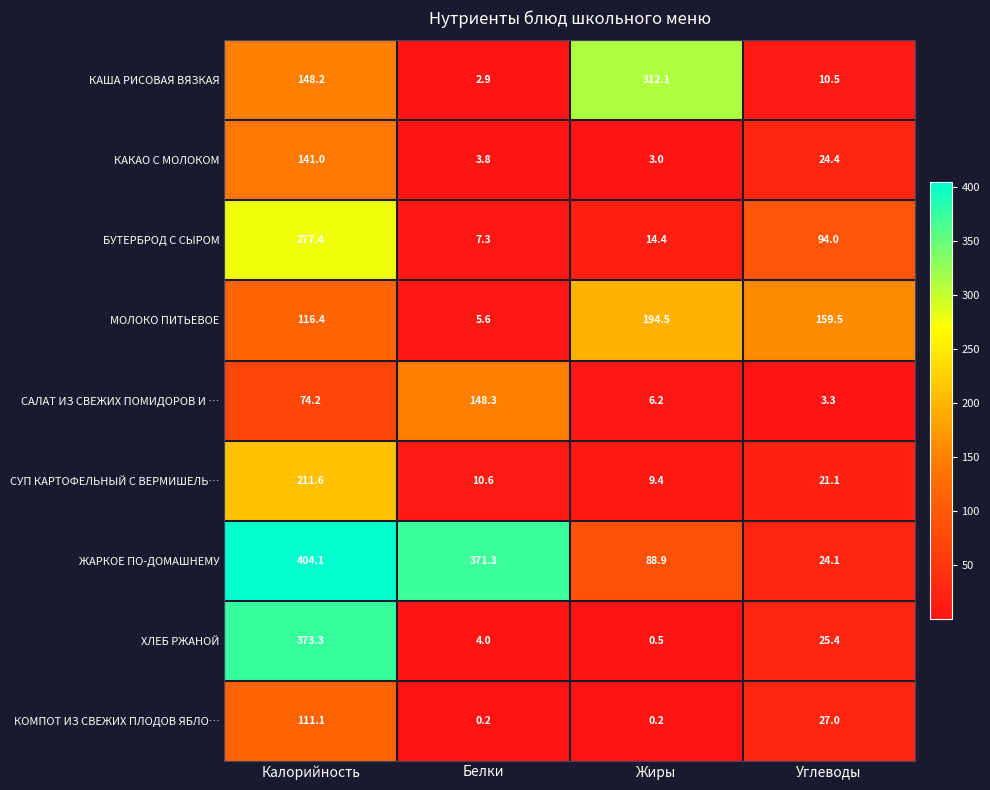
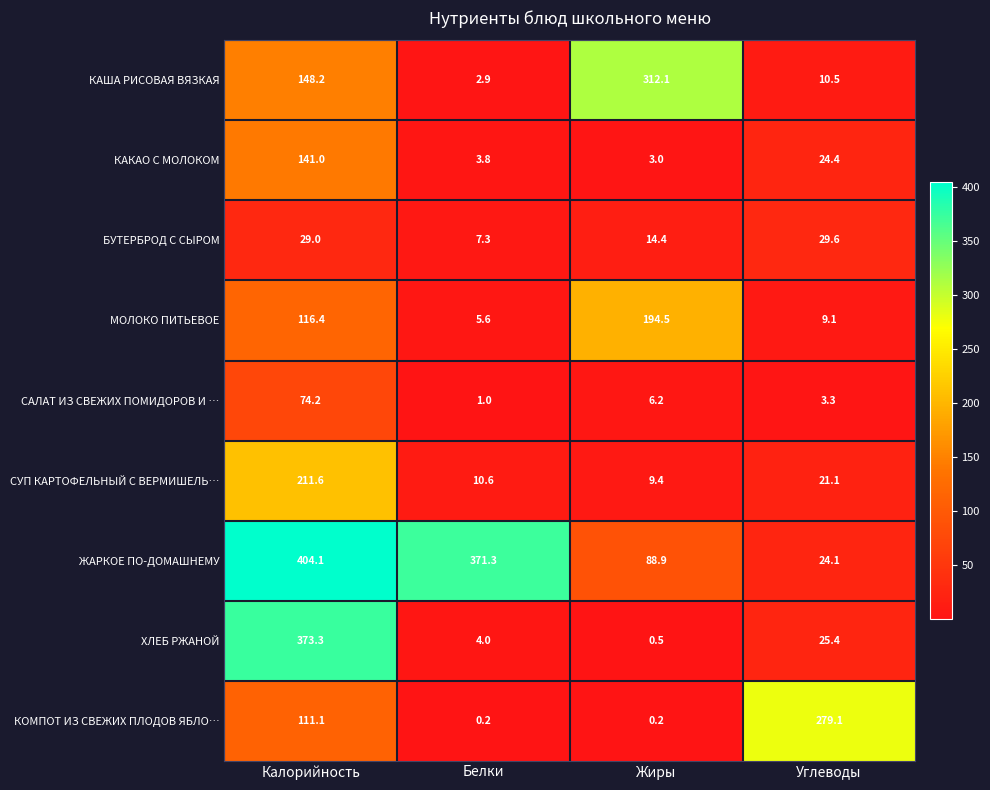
БУТЕРБРОД С СЫРОМ, Калорийность: 277.4 -> 29.0
БУТЕРБРОД С СЫРОМ, Углеводы: 94.0 -> 29.6
МОЛОКО ПИТЬЕВОЕ, Углеводы: 159.5 -> 9.1
САЛАТ ИЗ СВЕЖИХ ПОМИДОРОВ И …, Белки: 148.3 -> 1.0
КОМПОТ ИЗ СВЕЖИХ ПЛОДОВ ЯБЛО…, Углеводы: 27.0 -> 279.1
